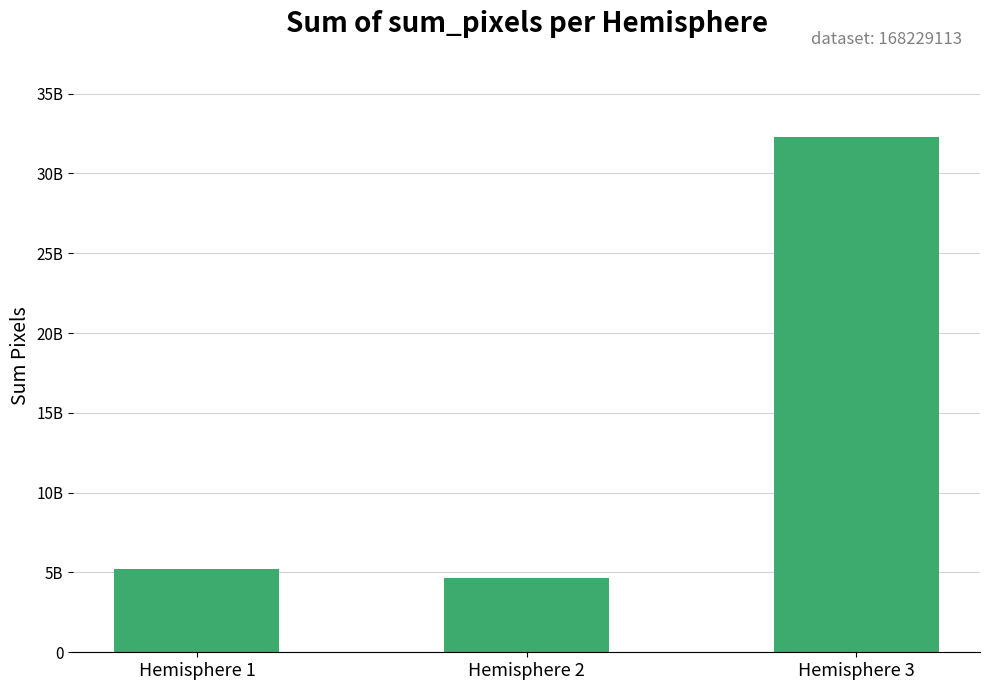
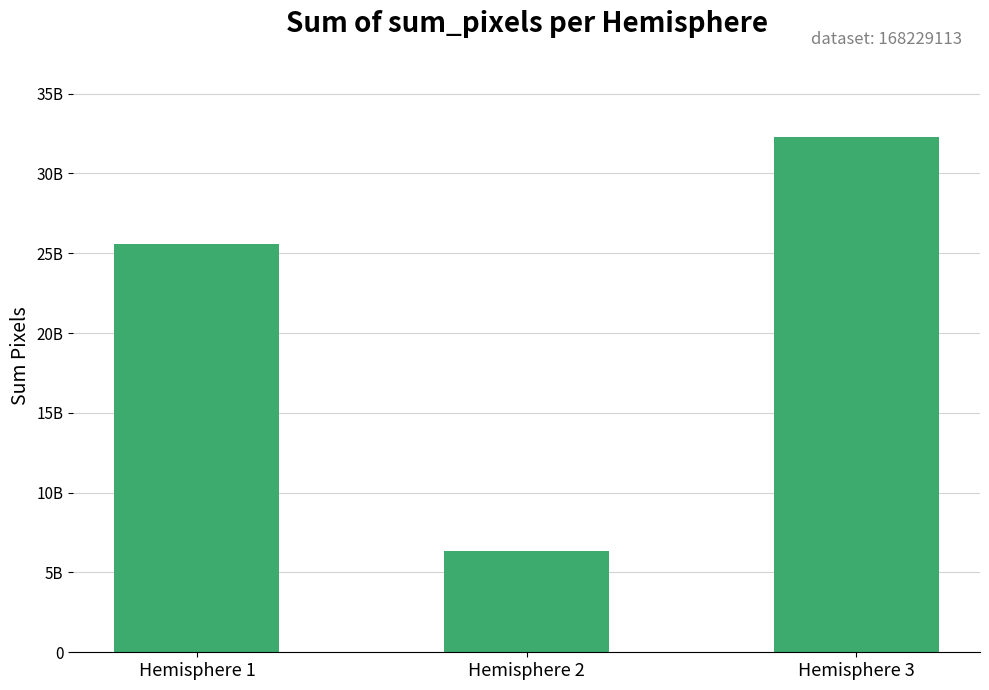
Hemisphere 1: 5200000000 -> 25600000000
Hemisphere 2: 4600000000 -> 6300000000
